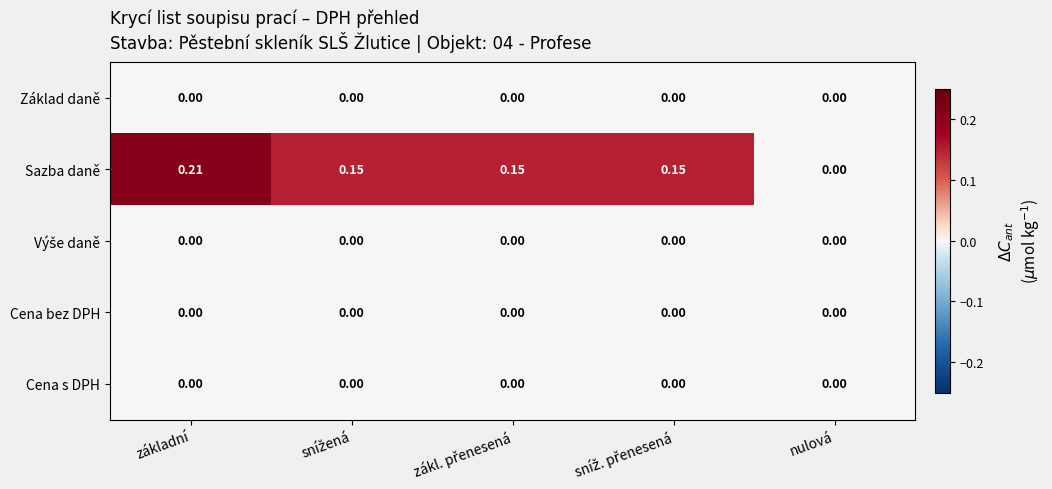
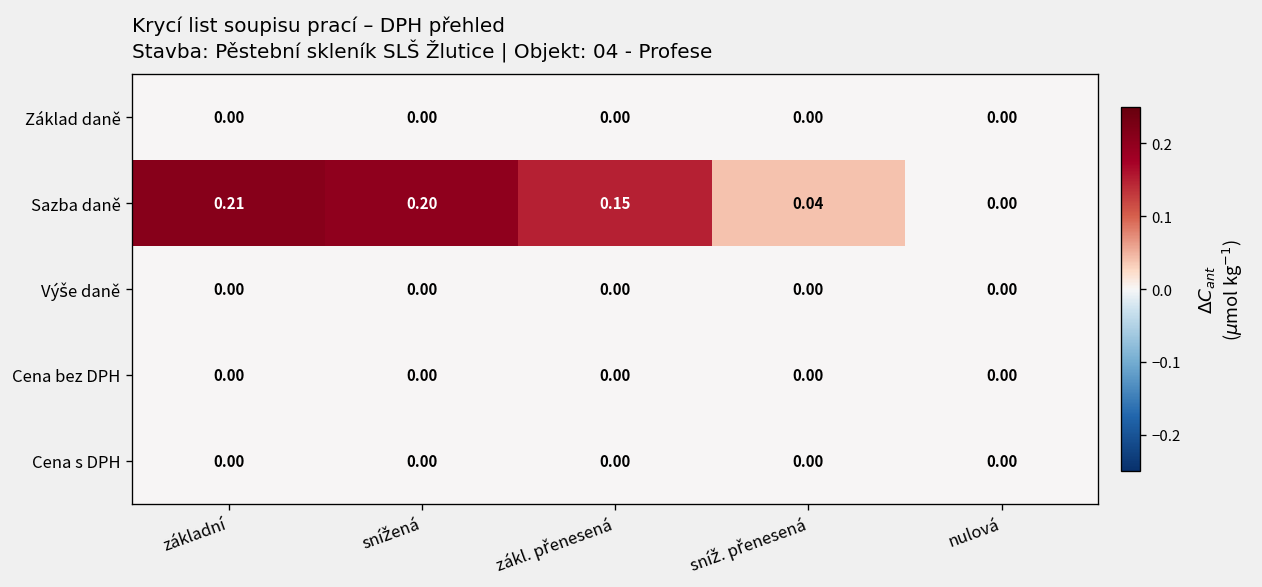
Sazba daně, snížená: 0.15 -> 0.20
Sazba daně, sníž. přenesená: 0.15 -> 0.04
